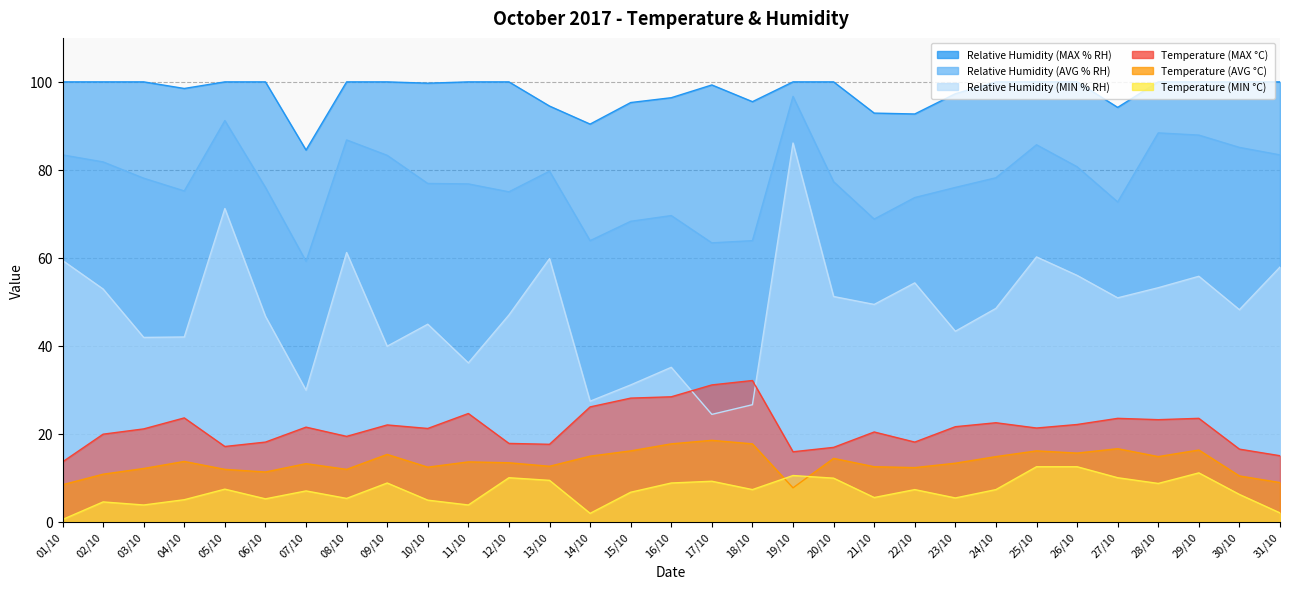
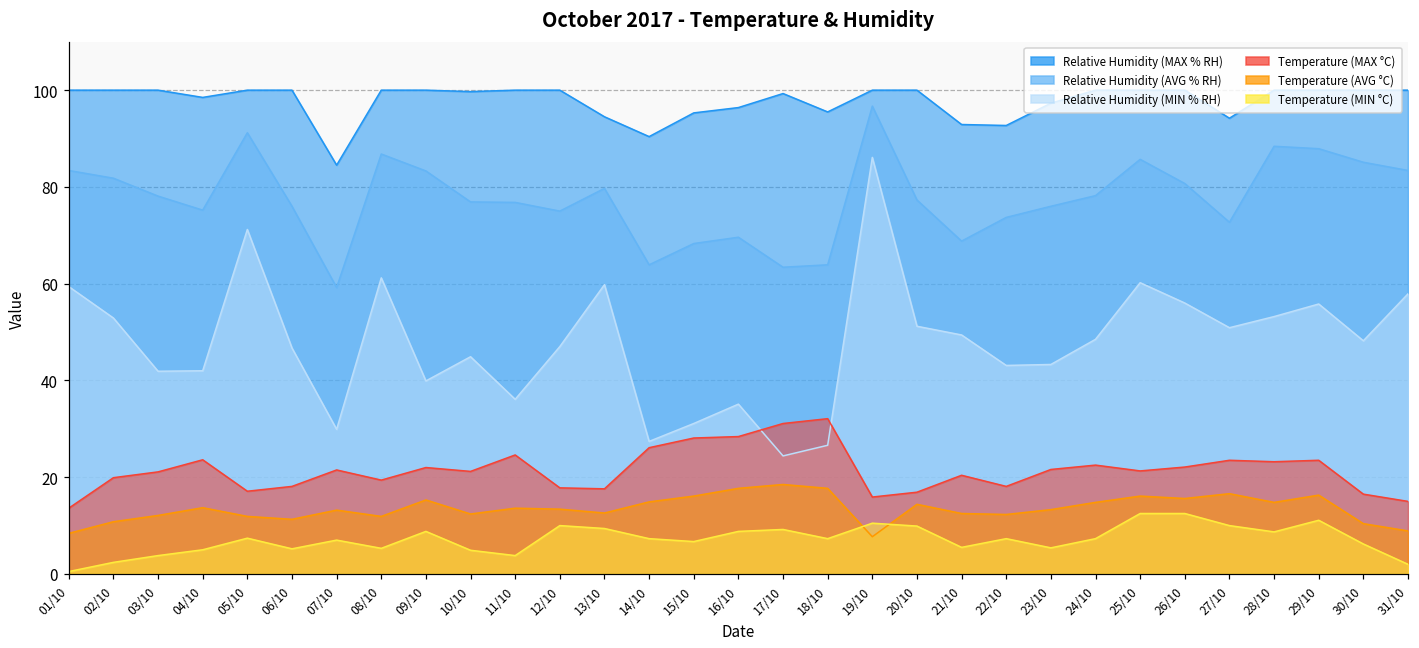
Temperature (MIN °C), 02/10: 5 -> 2
Temperature (MIN °C), 14/10: 2 -> 7
Relative Humidity (MIN % RH), 22/10: 54 -> 43
